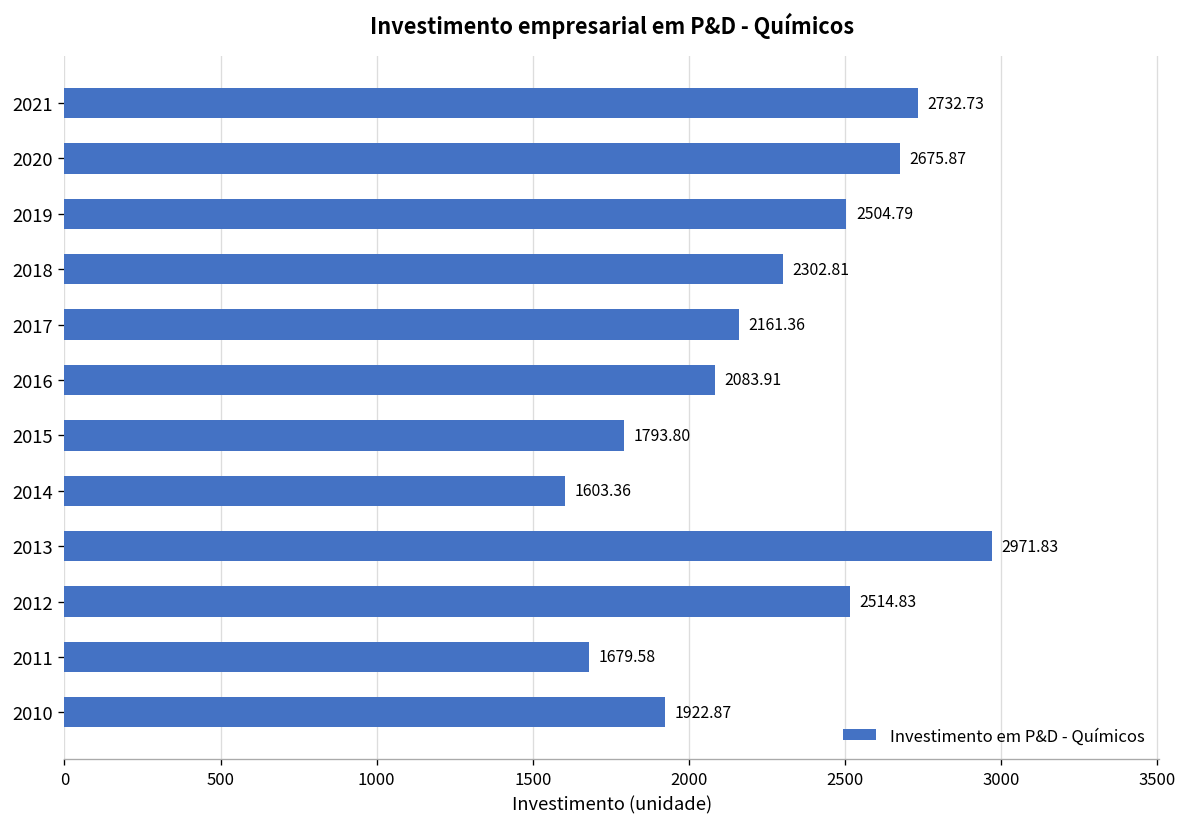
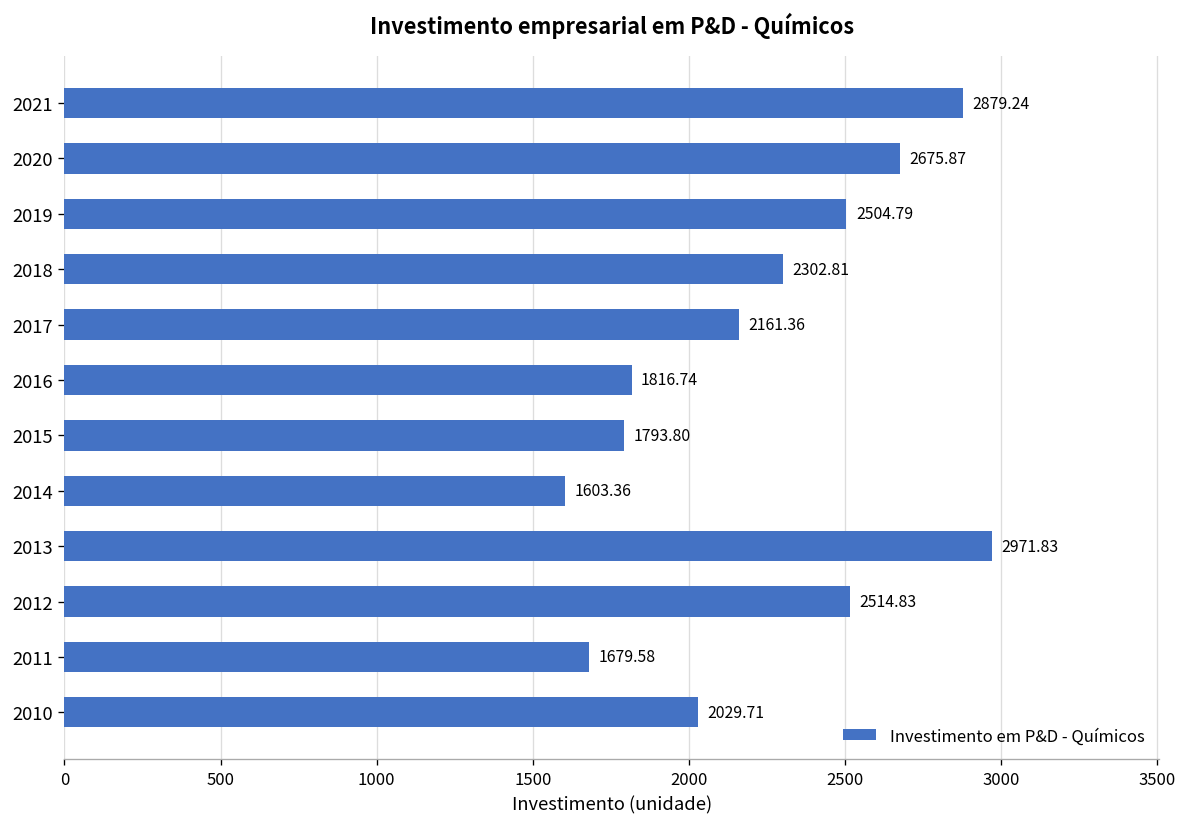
2021: 2732.73 -> 2879.24
2016: 2083.91 -> 1816.74
2010: 1922.87 -> 2029.71
